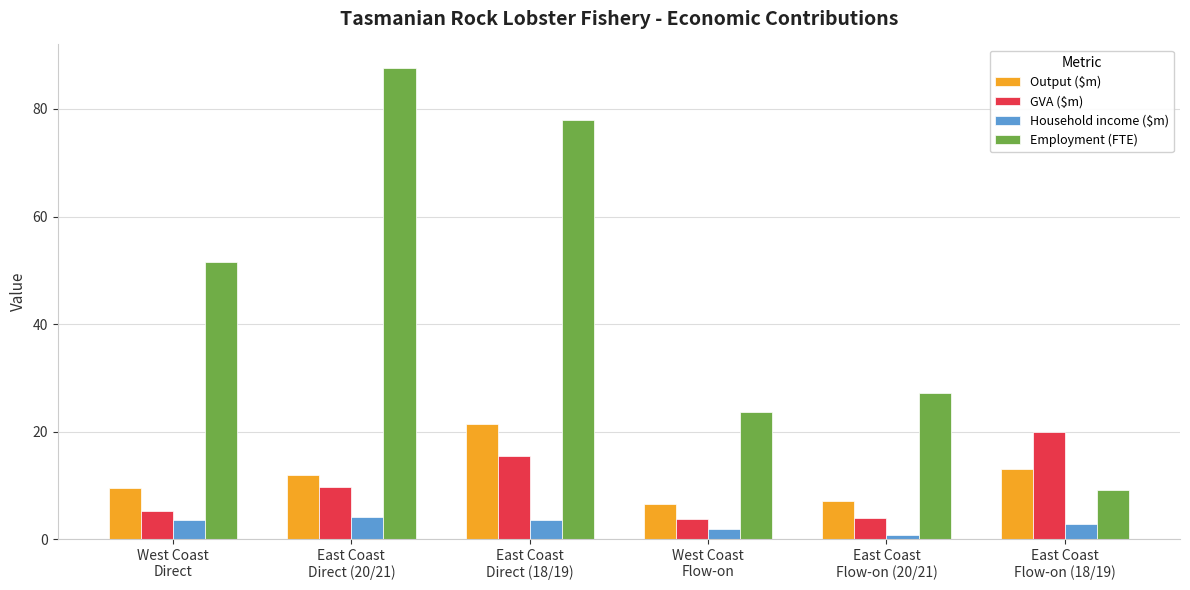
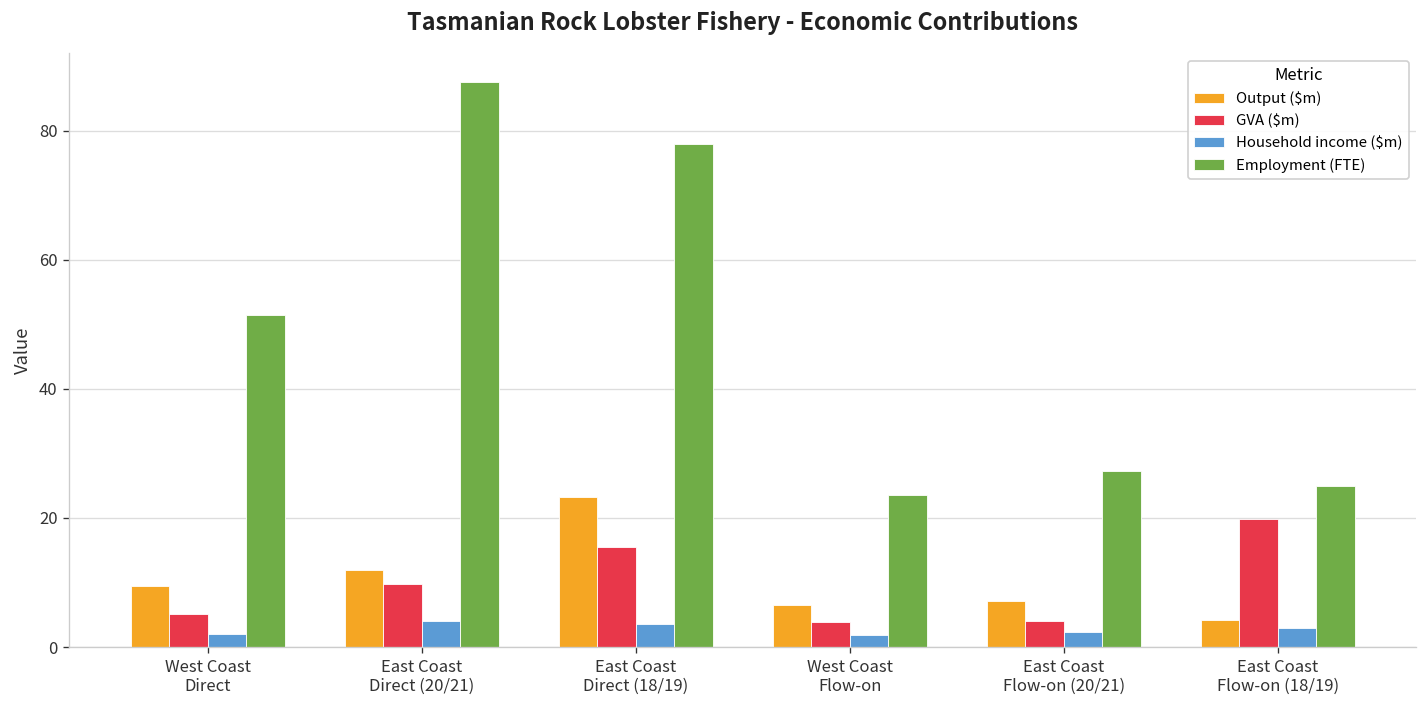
Household income ($m), West Coast Direct: 4 -> 2
Output ($m), East Coast Direct (18/19): 21 -> 23
Household income ($m), East Coast Flow-on (20/21): 1 -> 2
Output ($m), East Coast Flow-on (18/19): 13 -> 4
Employment (FTE), East Coast Flow-on (18/19): 9 -> 25
